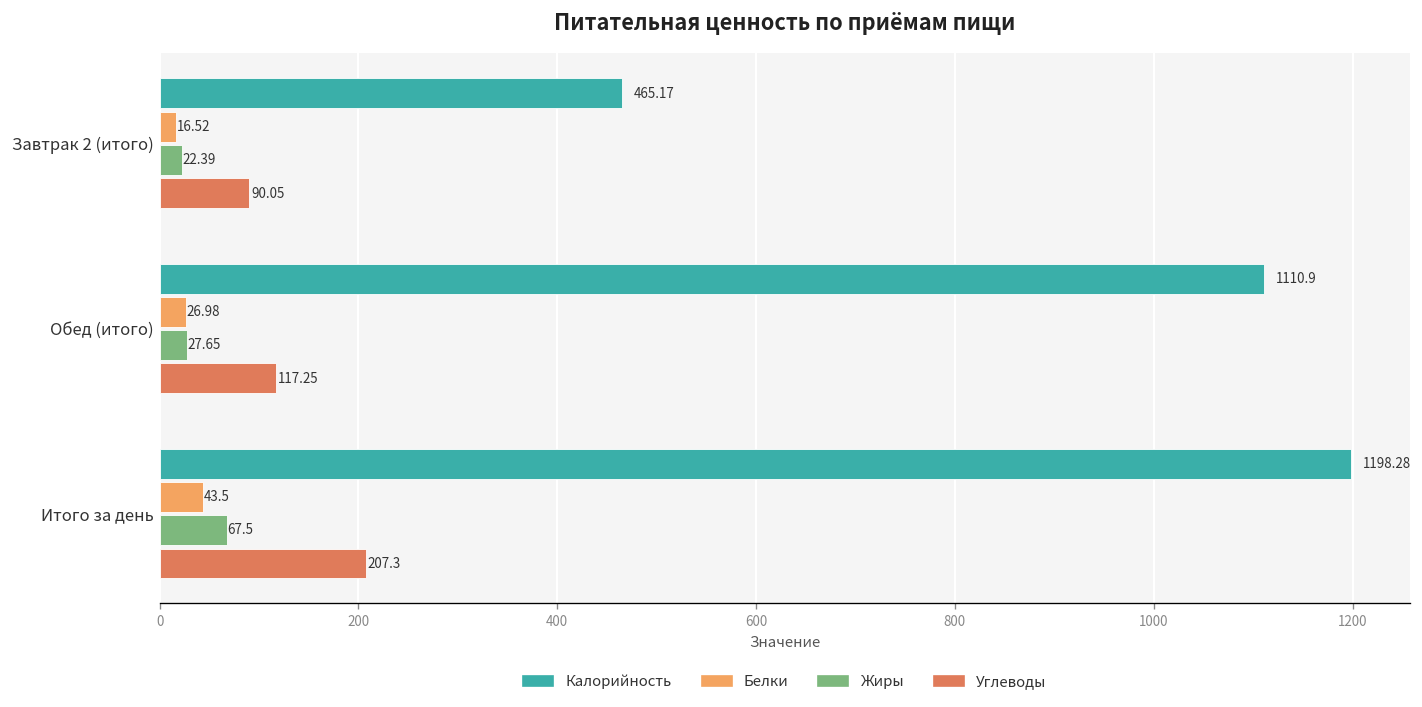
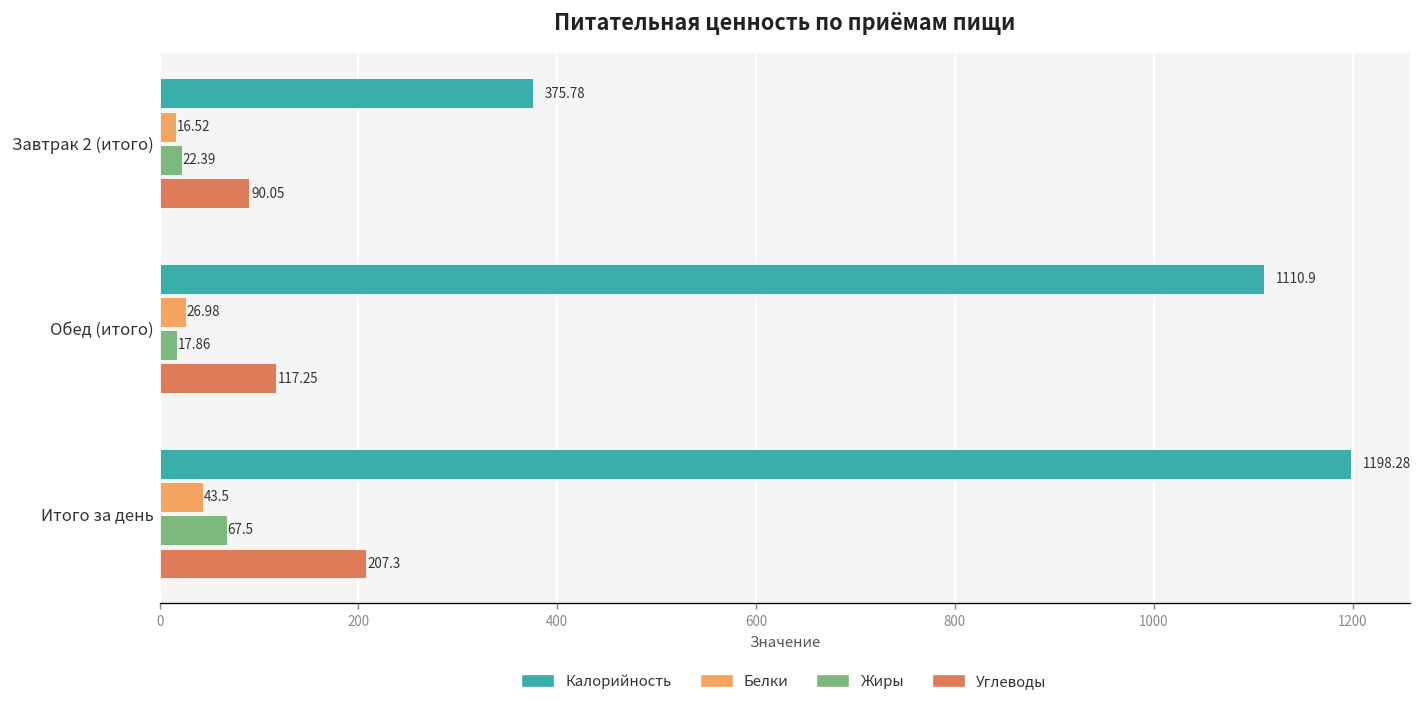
Калорийность, Завтрак 2 (итого): 465.17 -> 375.78
Жиры, Обед (итого): 27.65 -> 17.86
